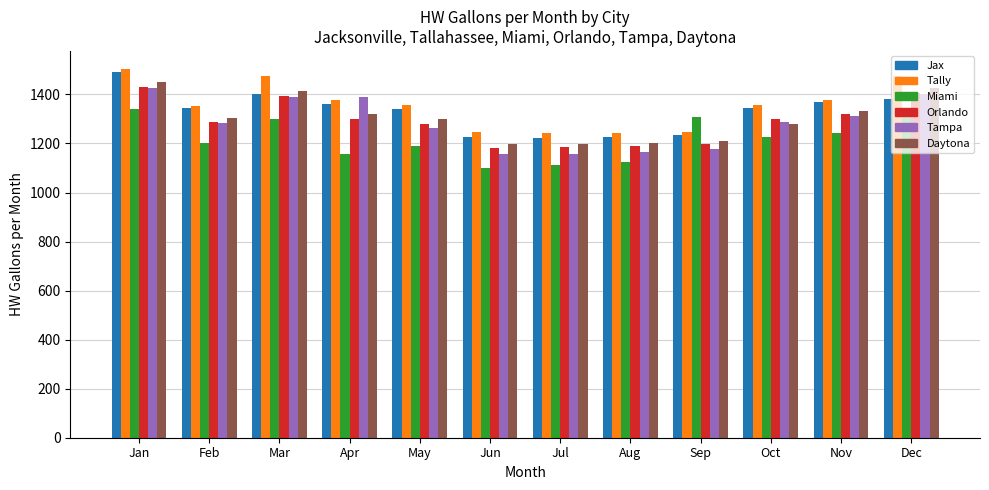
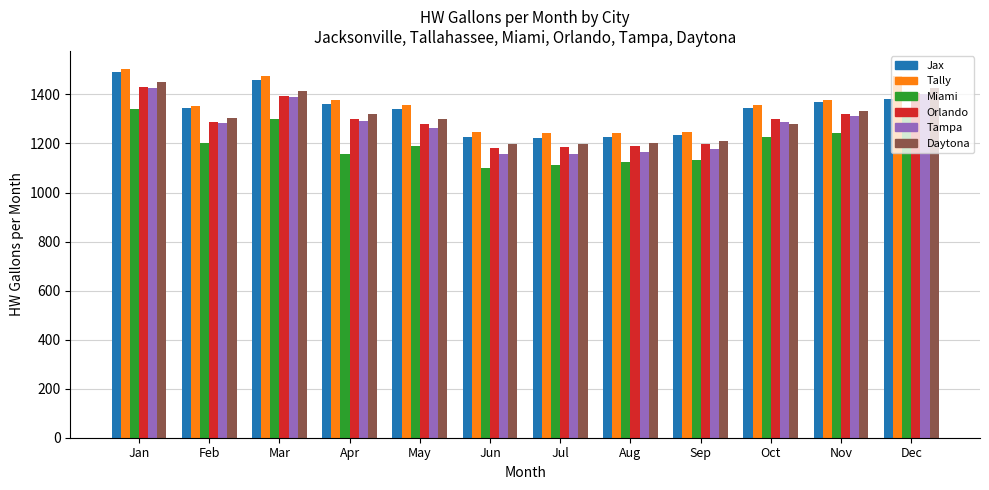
Jax, Mar: 1400 -> 1460
Tampa, Apr: 1390 -> 1290
Miami, Sep: 1310 -> 1130
